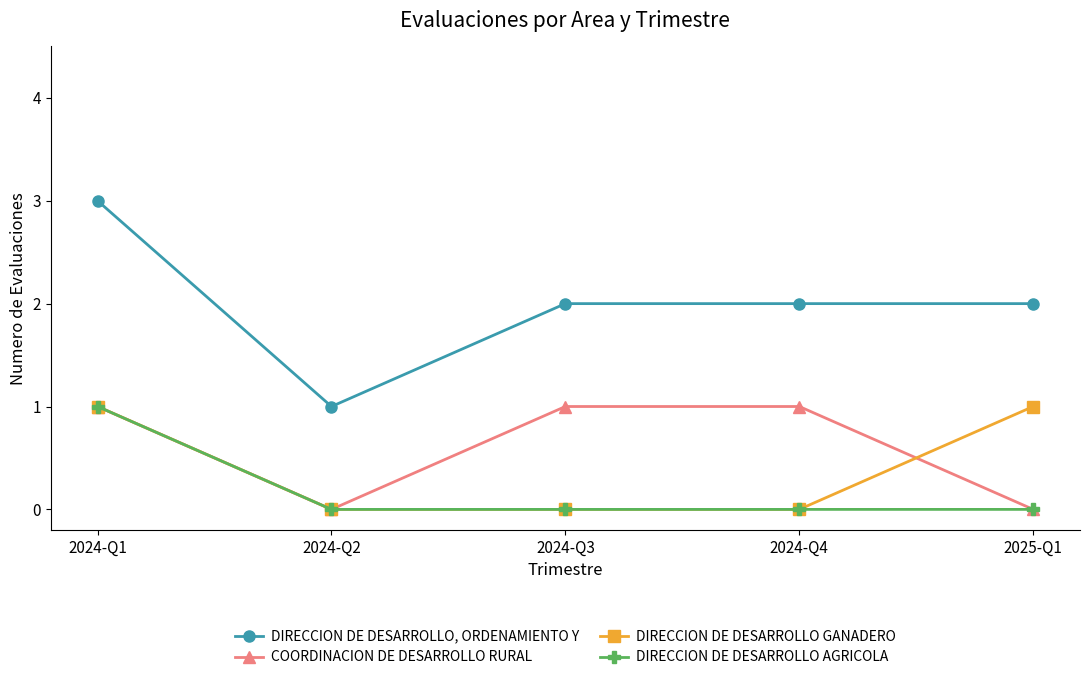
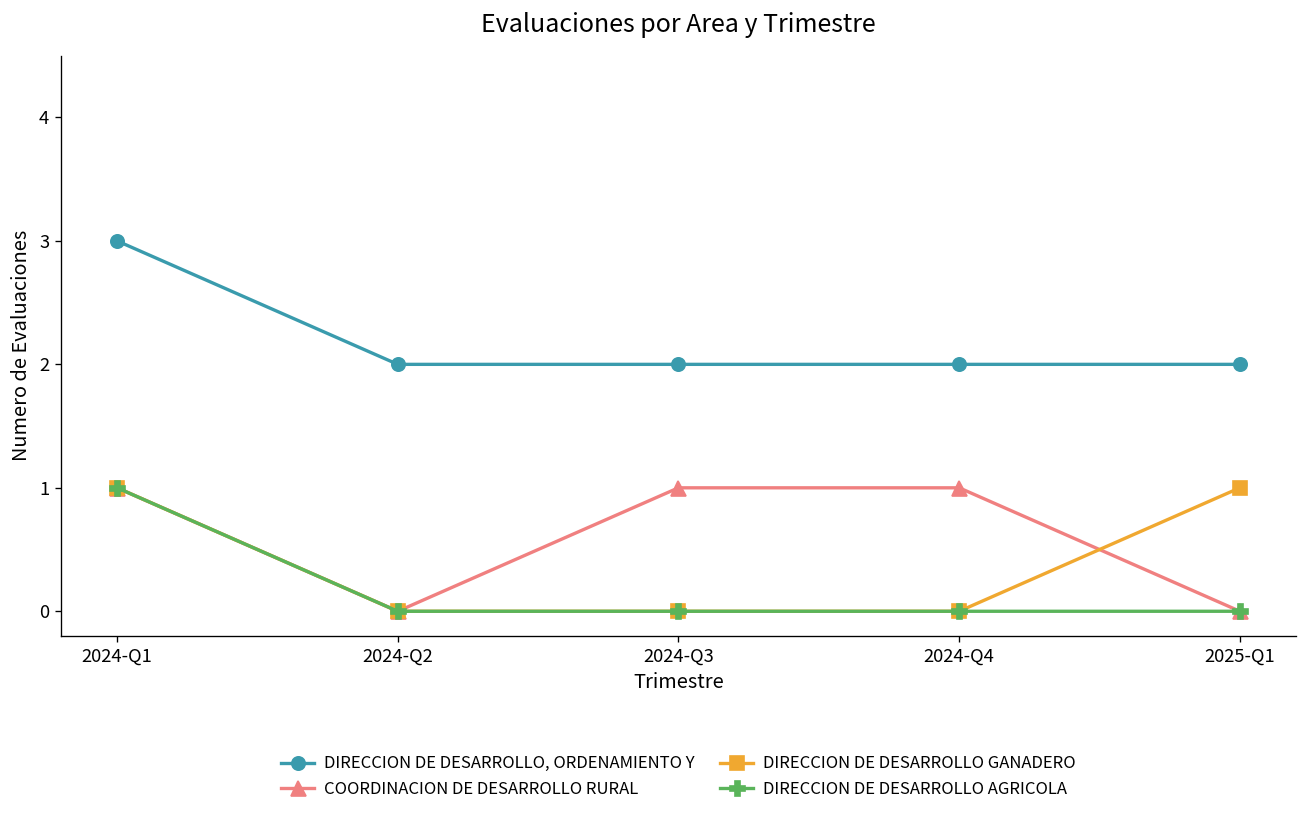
DIRECCION DE DESARROLLO, ORDENAMIENTO Y, 2024-Q2: 1 -> 2
